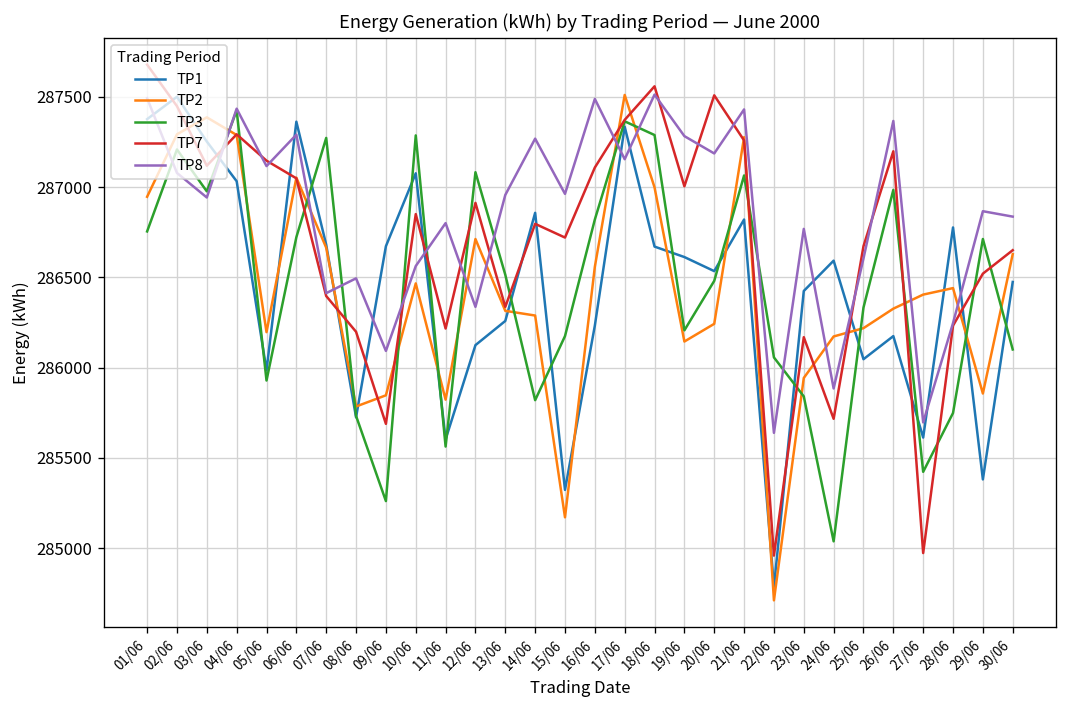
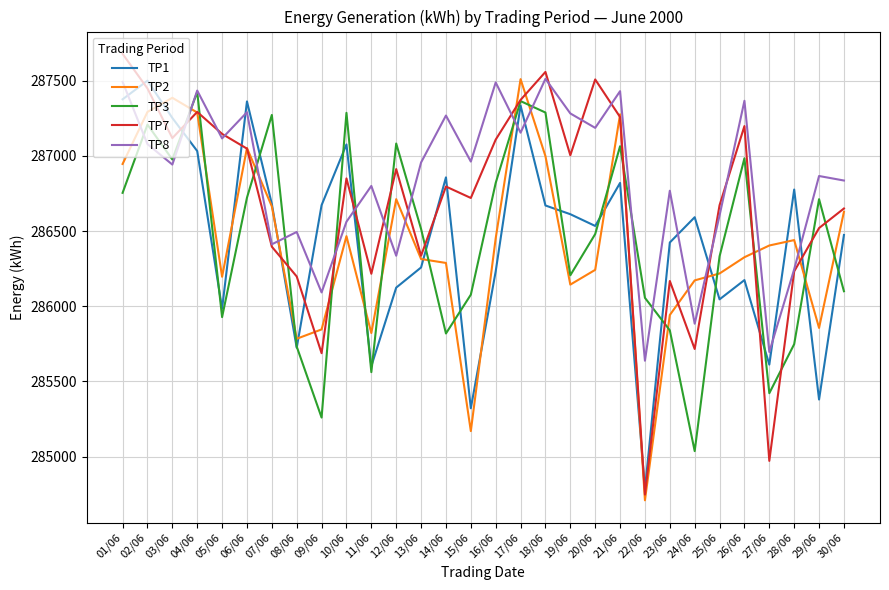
TP3, 15/06: 286170 -> 286080
TP2, 16/06: 286560 -> 286450
TP7, 22/06: 284960 -> 284750
